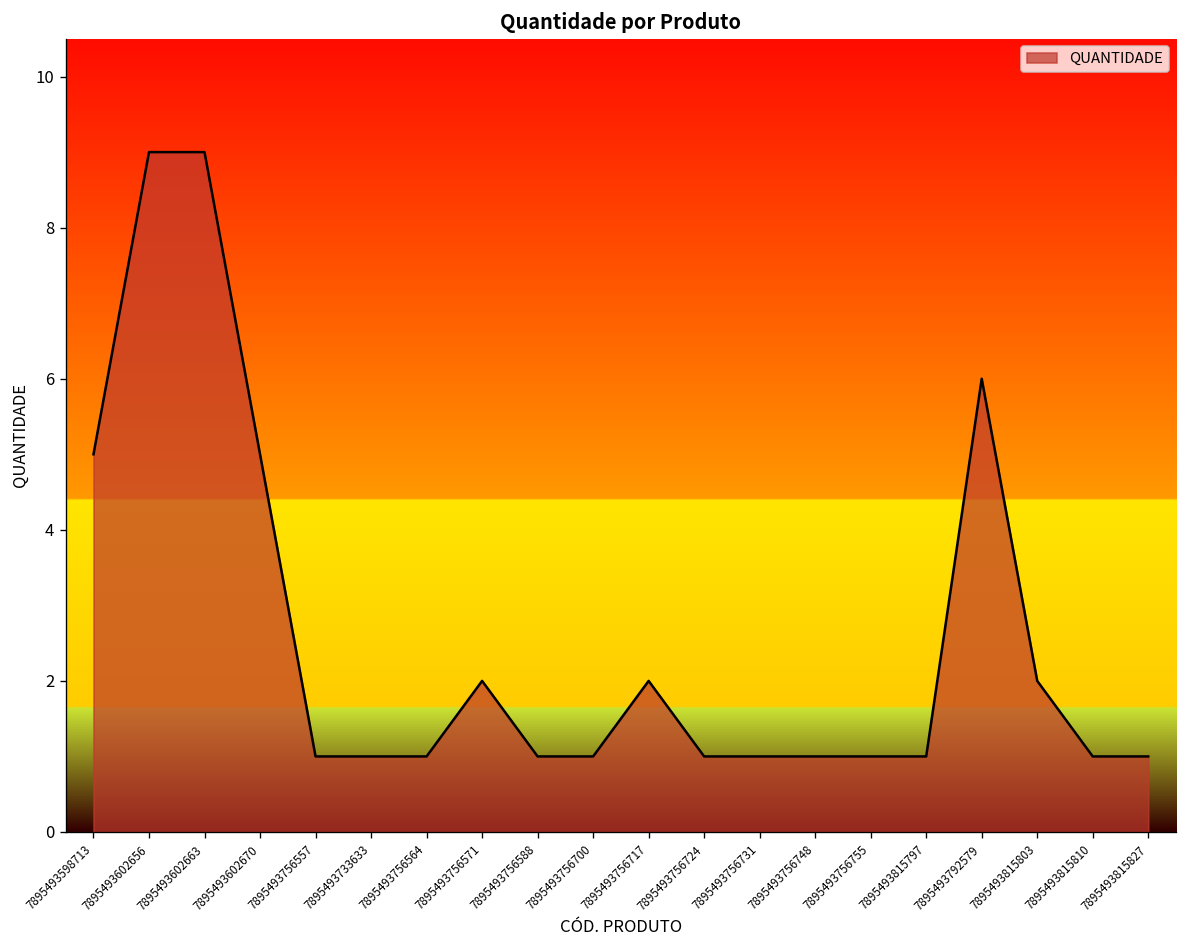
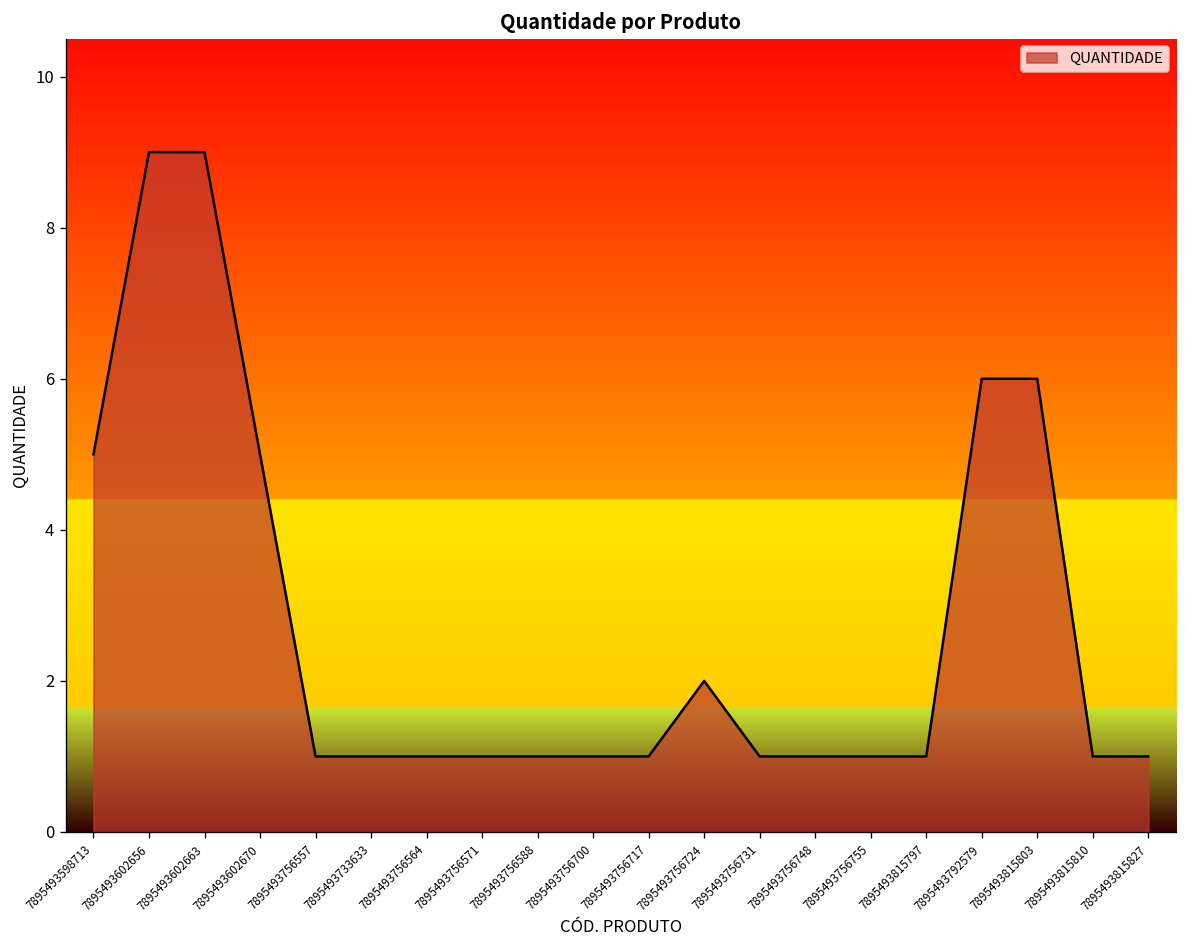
7895493756571: 2 -> 1
7895493756717: 2 -> 1
7895493756724: 1 -> 2
7895493815803: 2 -> 6
